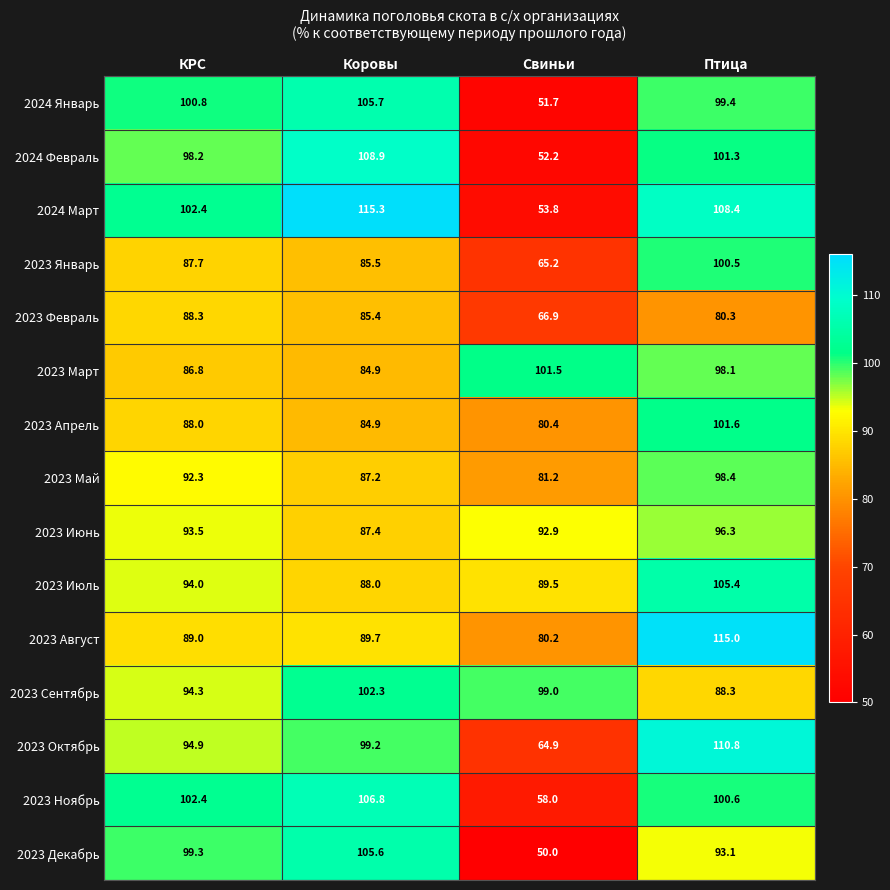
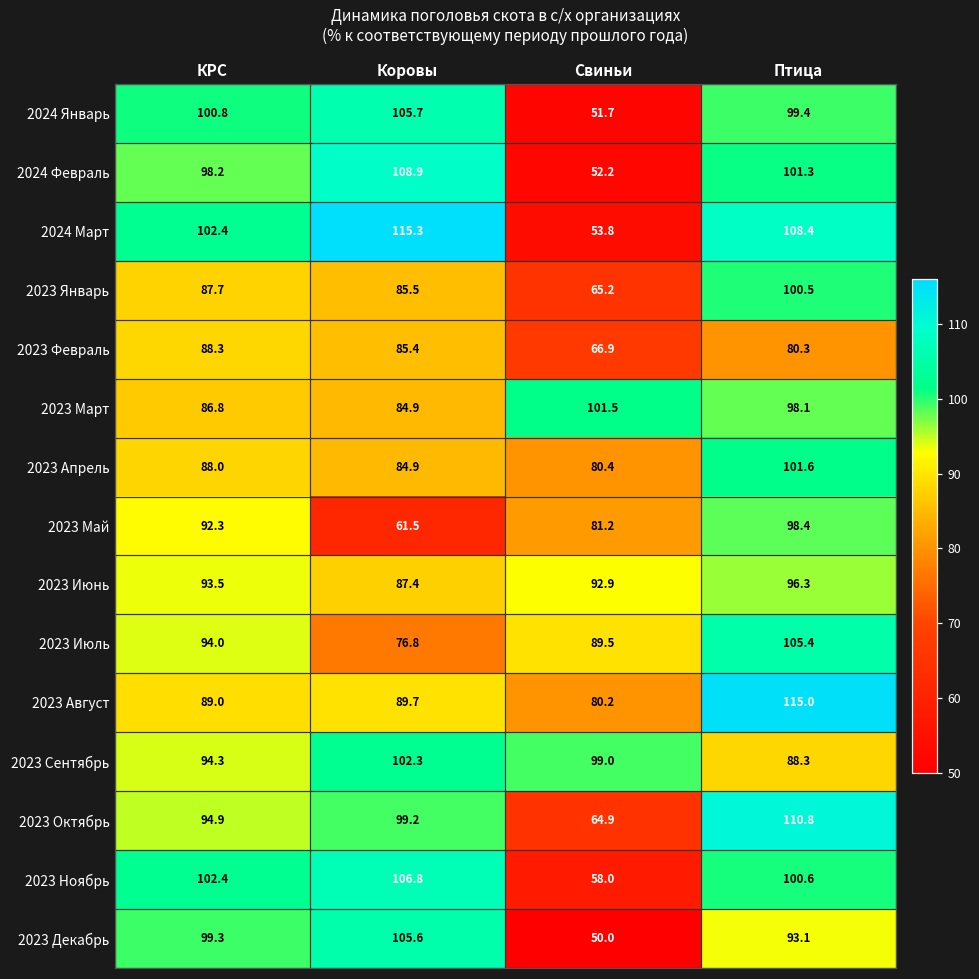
2023 Май, Коровы: 87.2 -> 61.5
2023 Июль, Коровы: 88.0 -> 76.8
